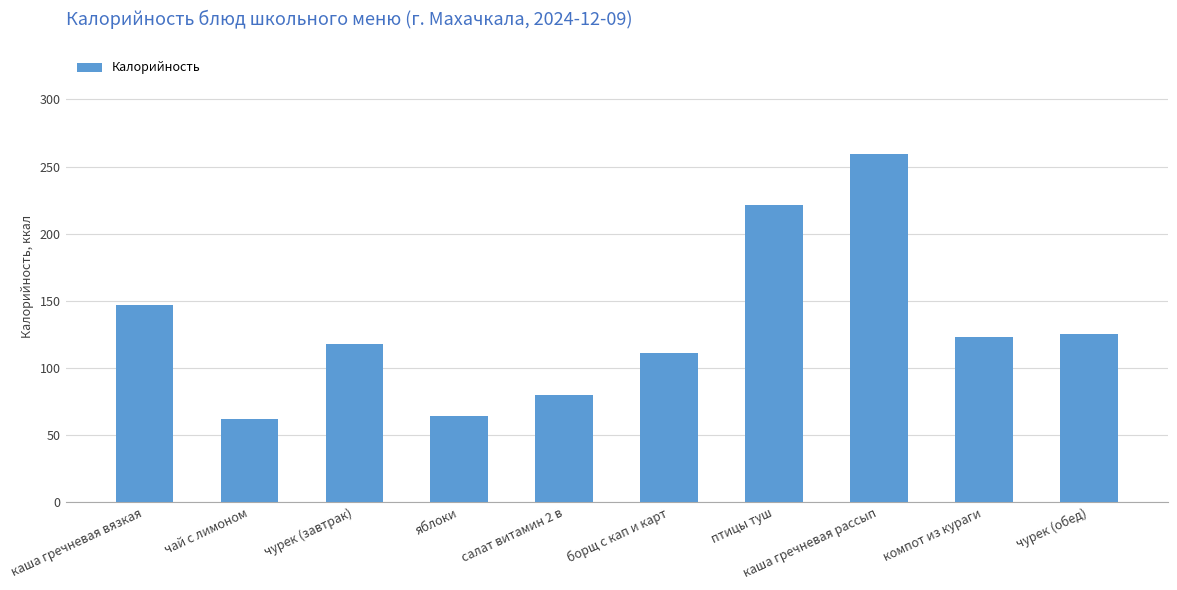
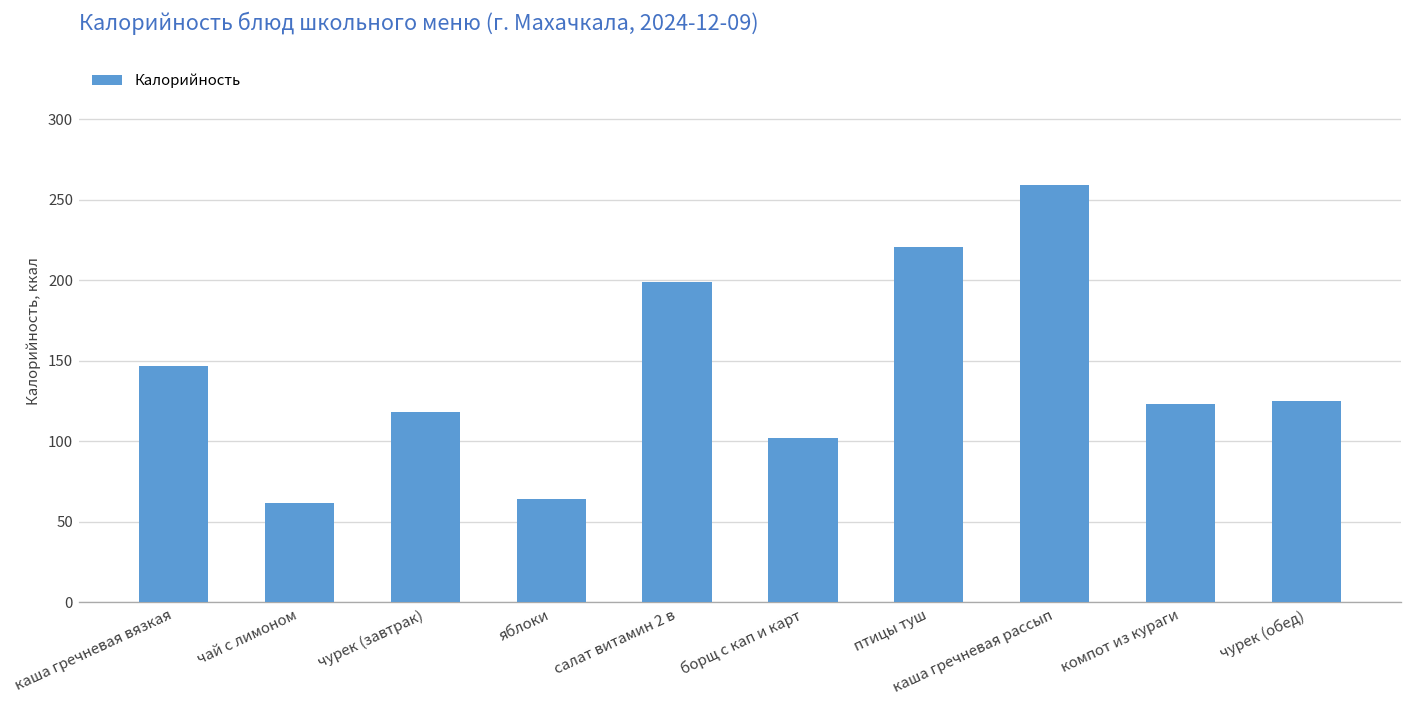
салат витамин 2 в: 80 -> 199
борщ с кап и карт: 111 -> 102
